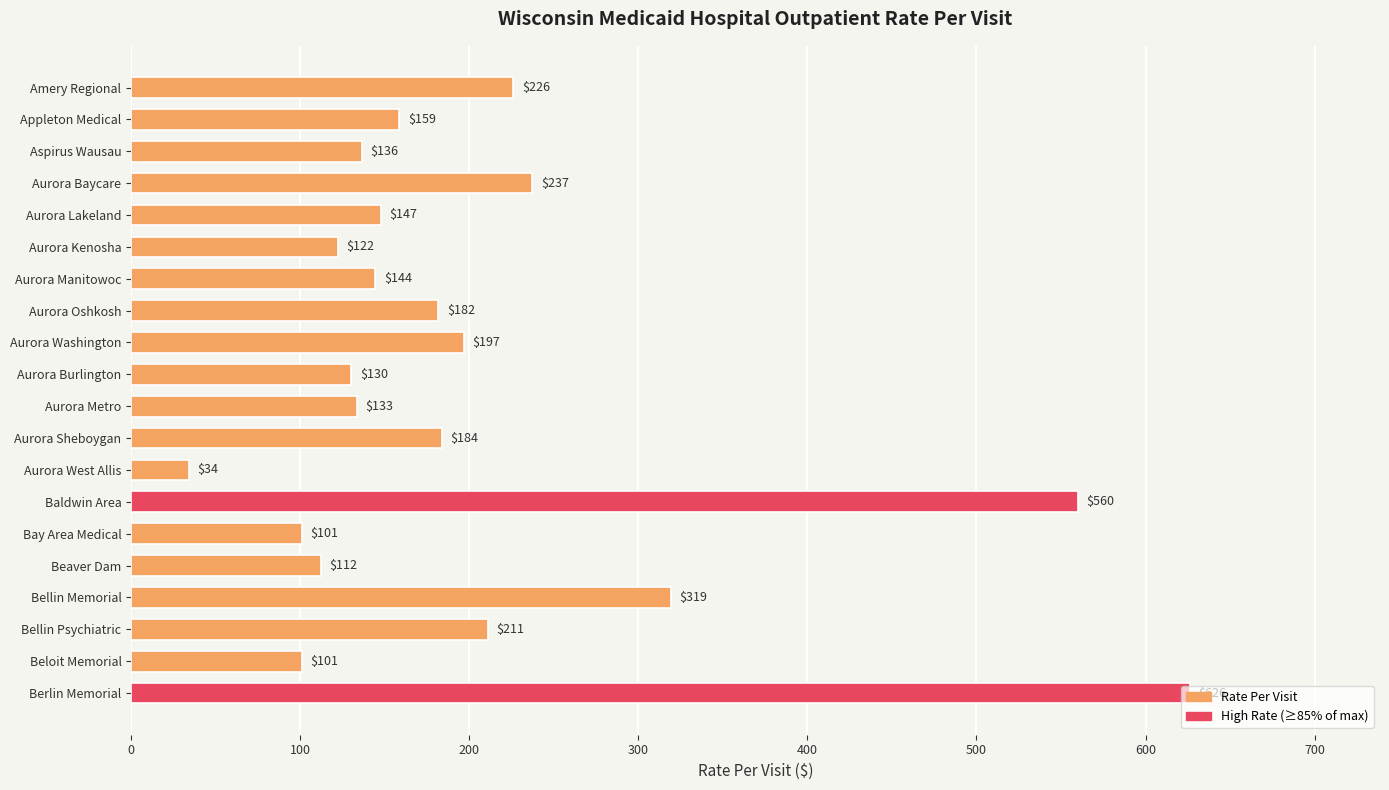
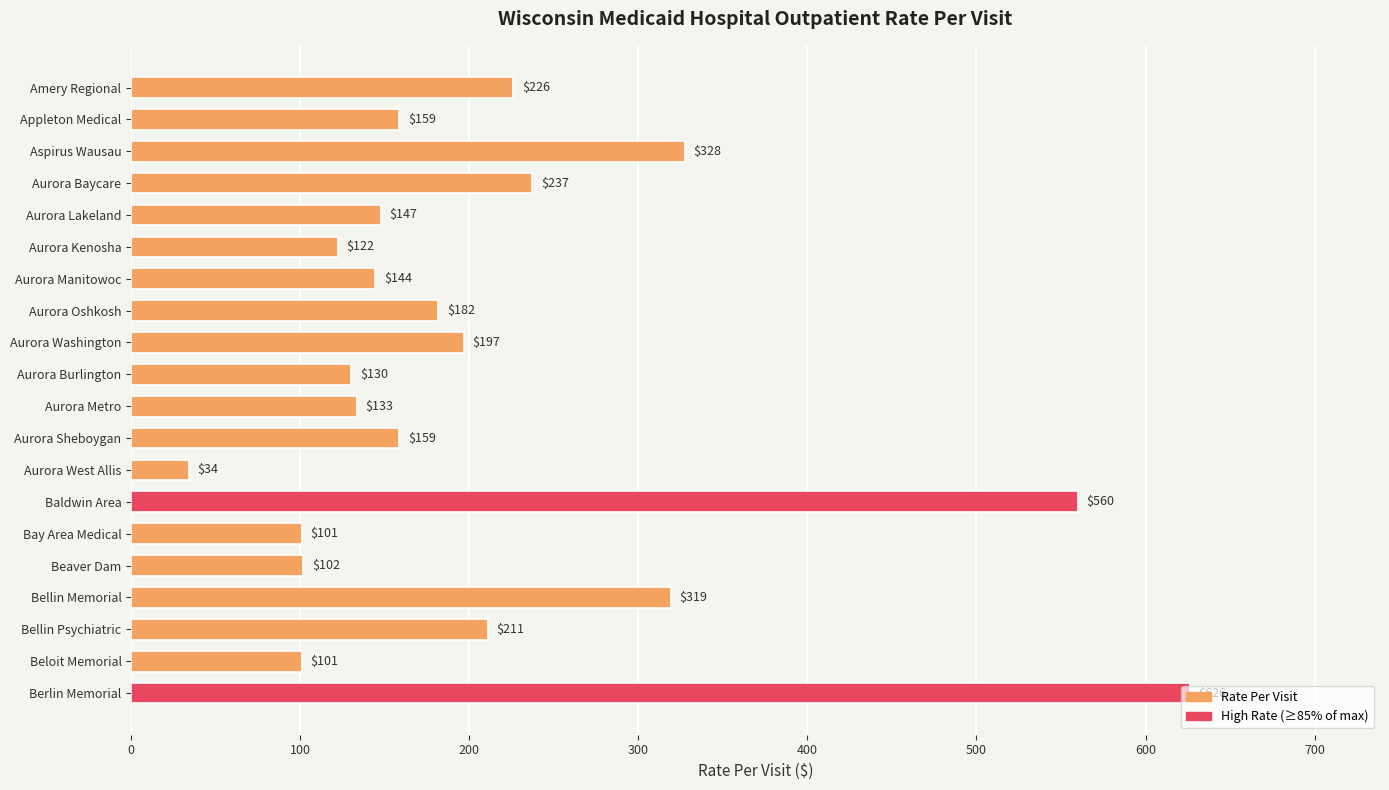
Aspirus Wausau: $136 -> $328
Aurora Sheboygan: $184 -> $159
Beaver Dam: $112 -> $102
